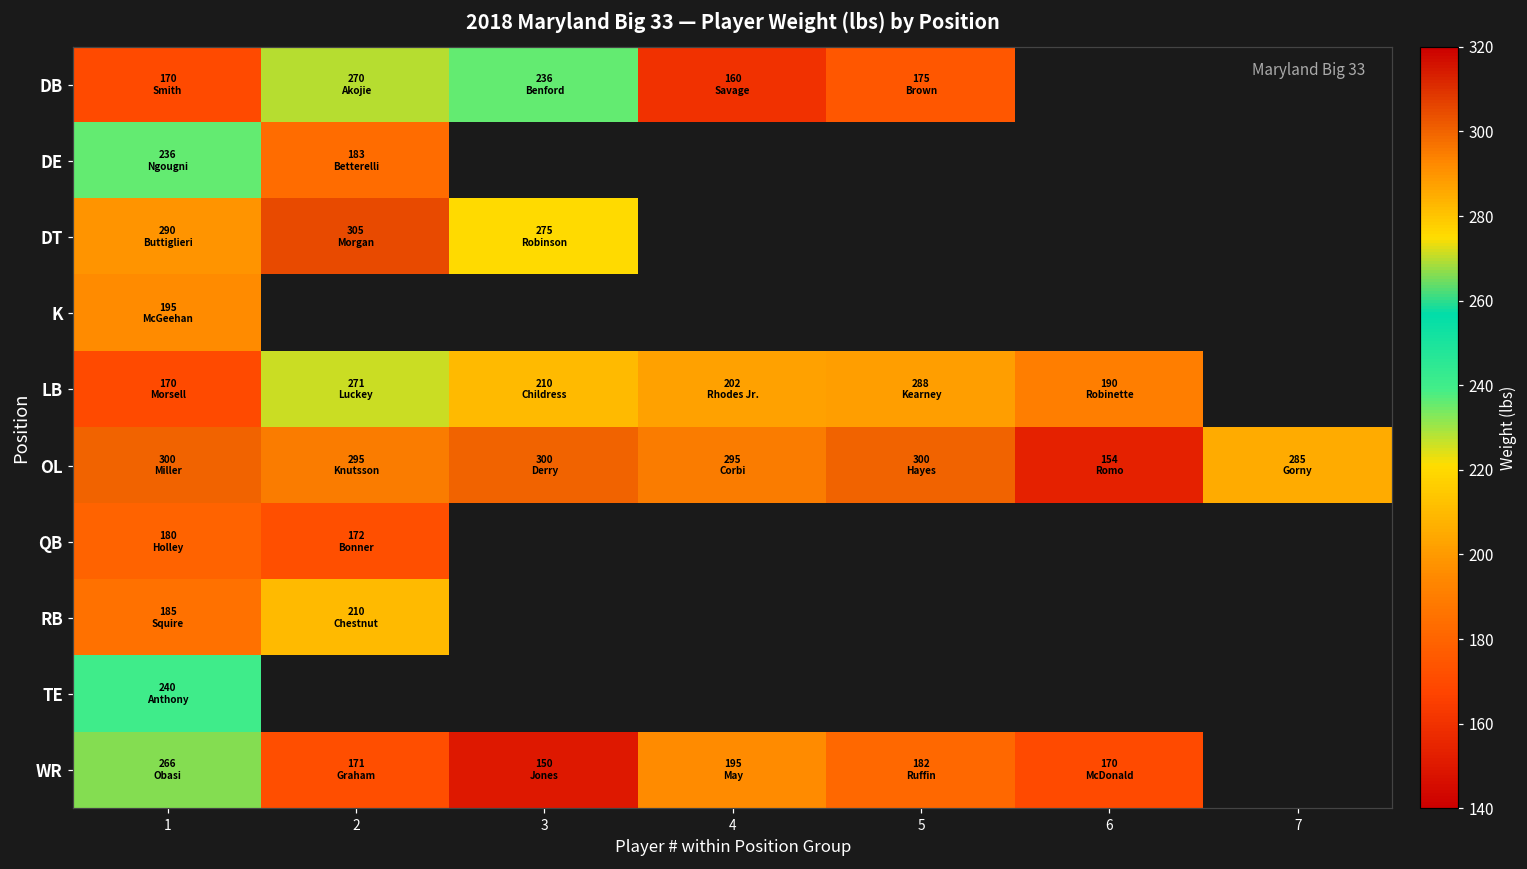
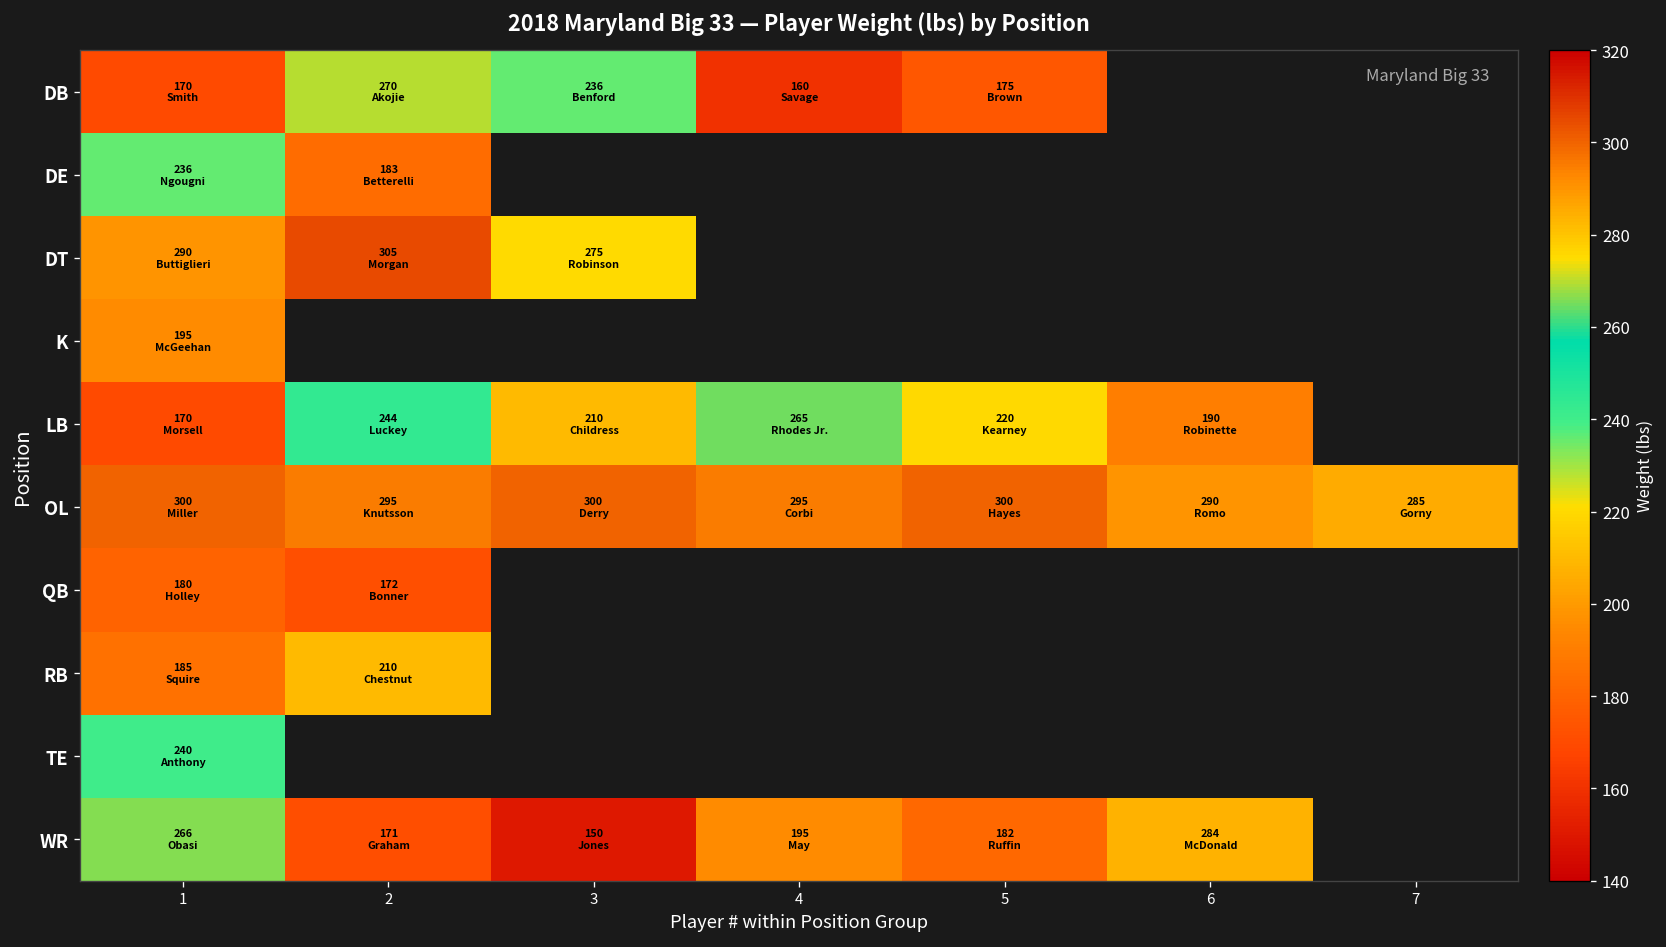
LB, 2: 271 -> 244
LB, 4: 202 -> 265
LB, 5: 288 -> 220
OL, 6: 154 -> 290
WR, 6: 170 -> 284
